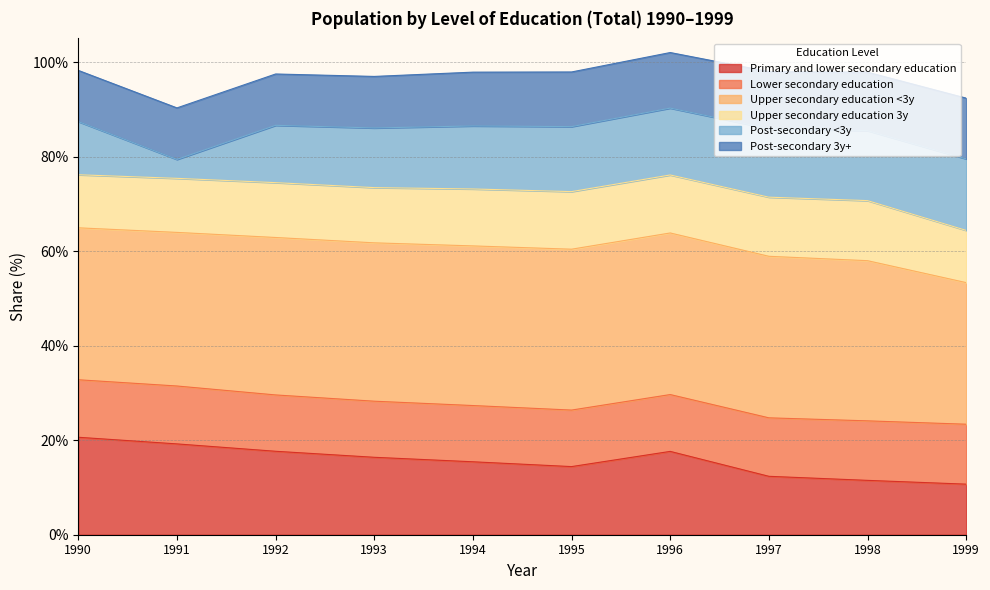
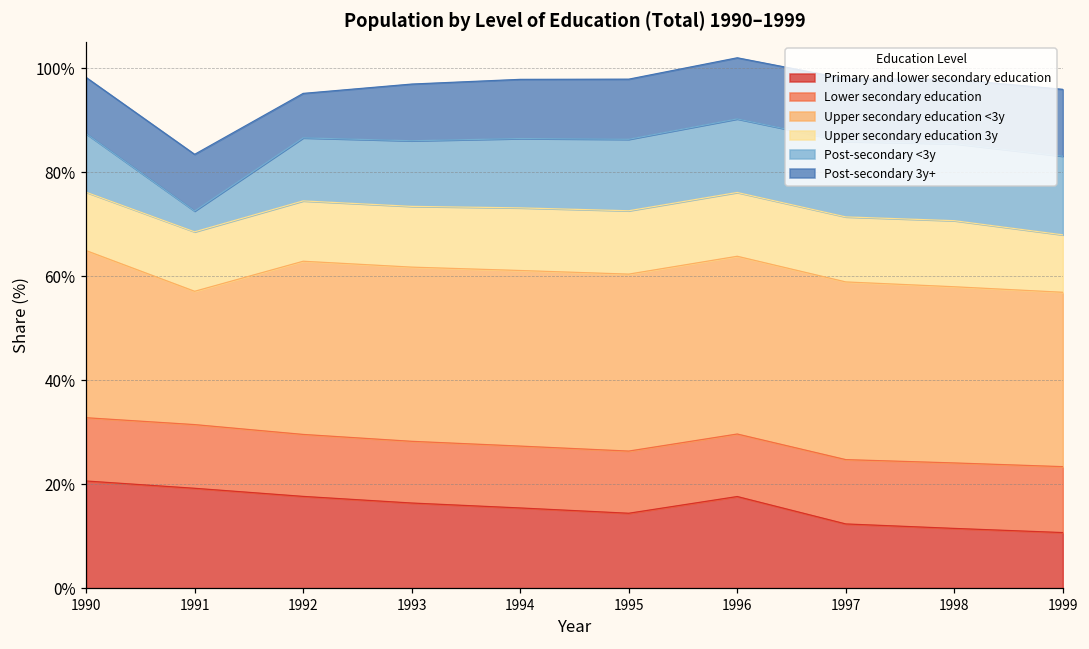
Upper secondary education <3y, 1991: 32% -> 26%
Post-secondary 3y+, 1992: 11% -> 9%
Upper secondary education <3y, 1999: 30% -> 34%
